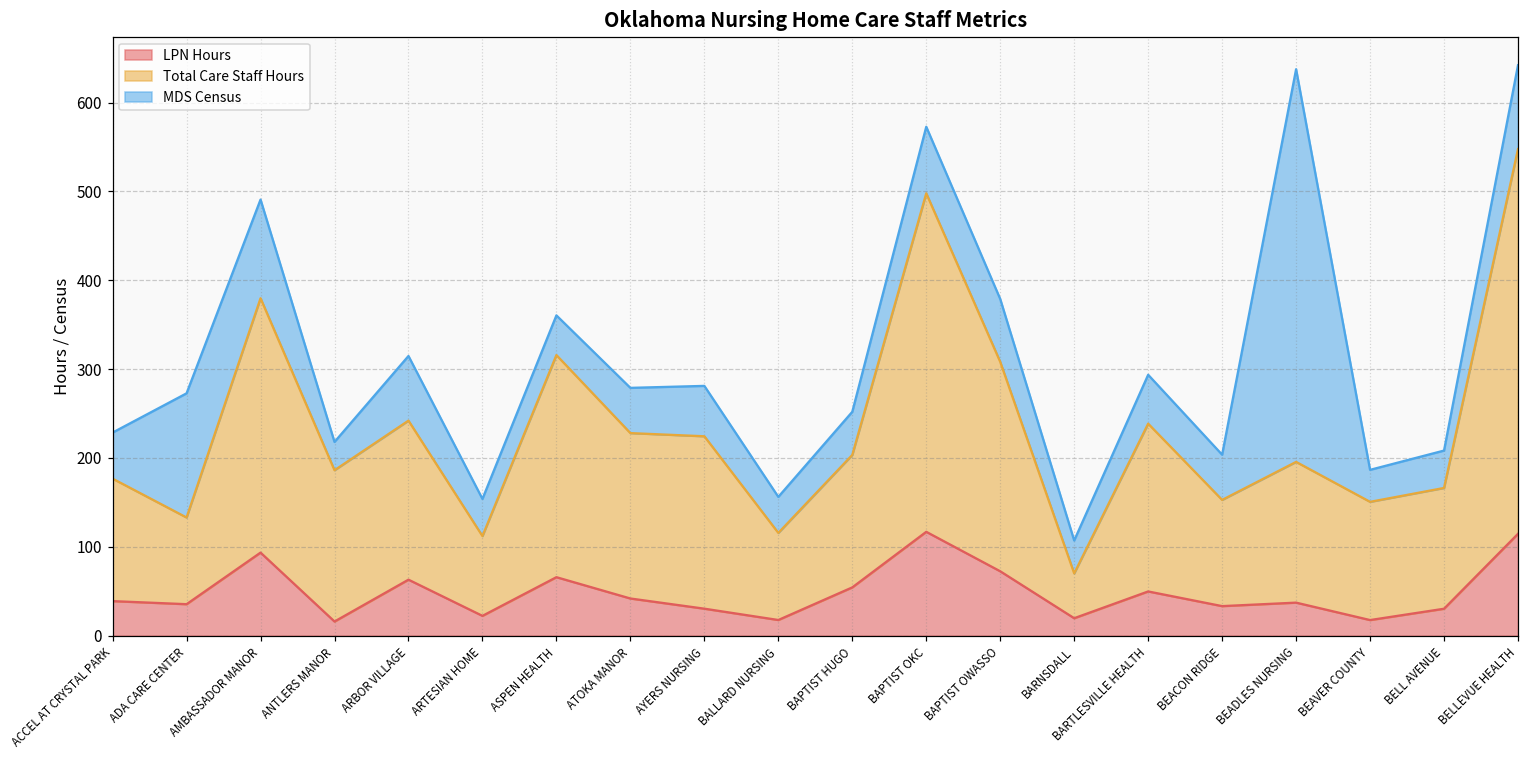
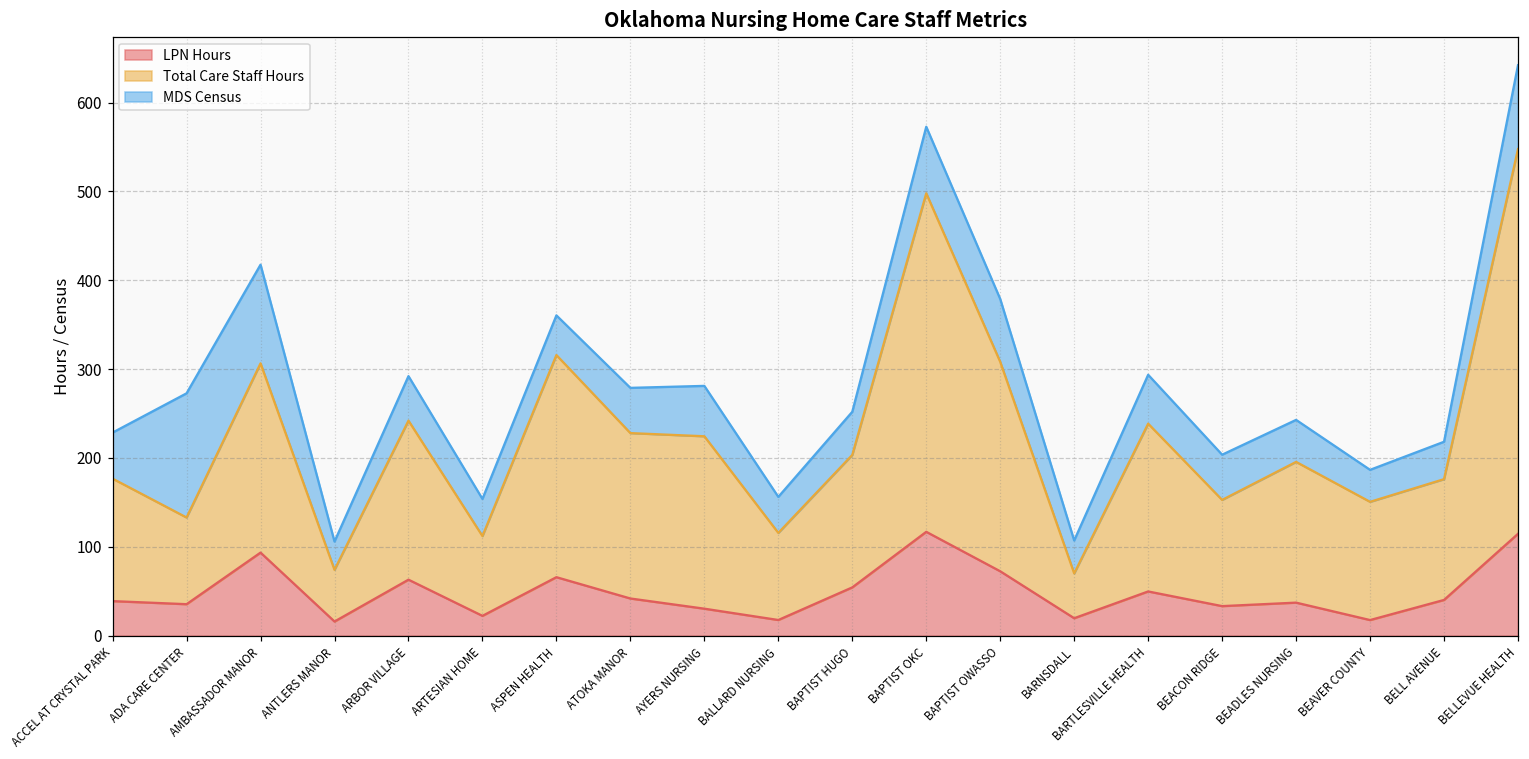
Total Care Staff Hours, AMBASSADOR MANOR: 290 -> 210
Total Care Staff Hours, ANTLERS MANOR: 170 -> 60
MDS Census, ARBOR VILLAGE: 70 -> 50
MDS Census, BEADLES NURSING: 440 -> 50
LPN Hours, BELL AVENUE: 30 -> 40
